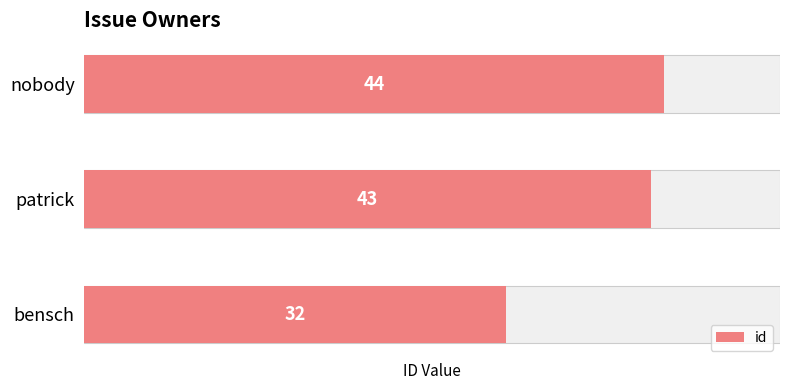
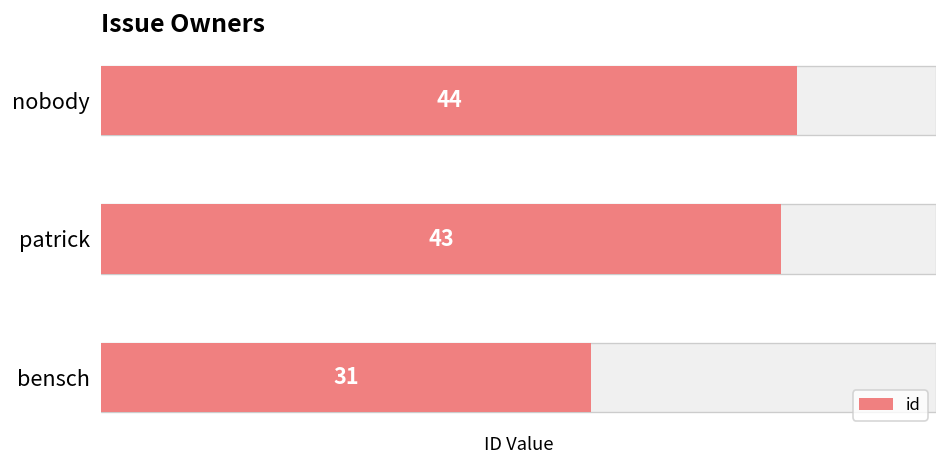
id, bensch: 32 -> 31
